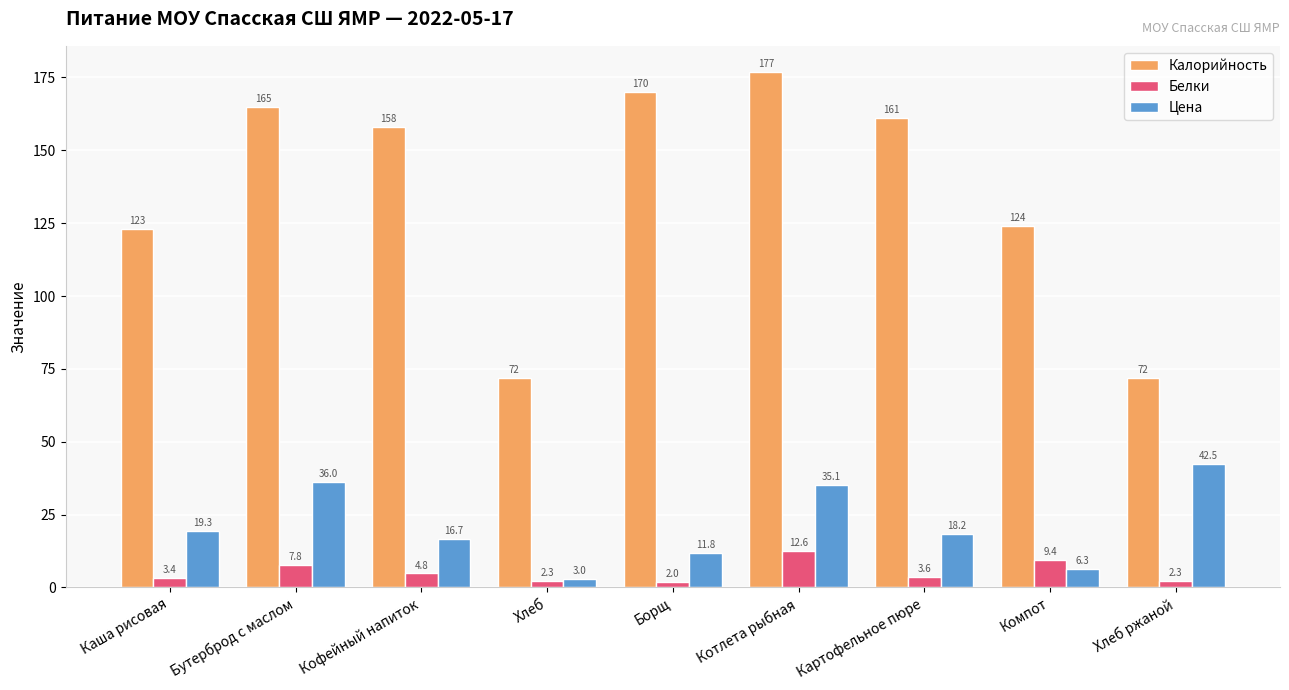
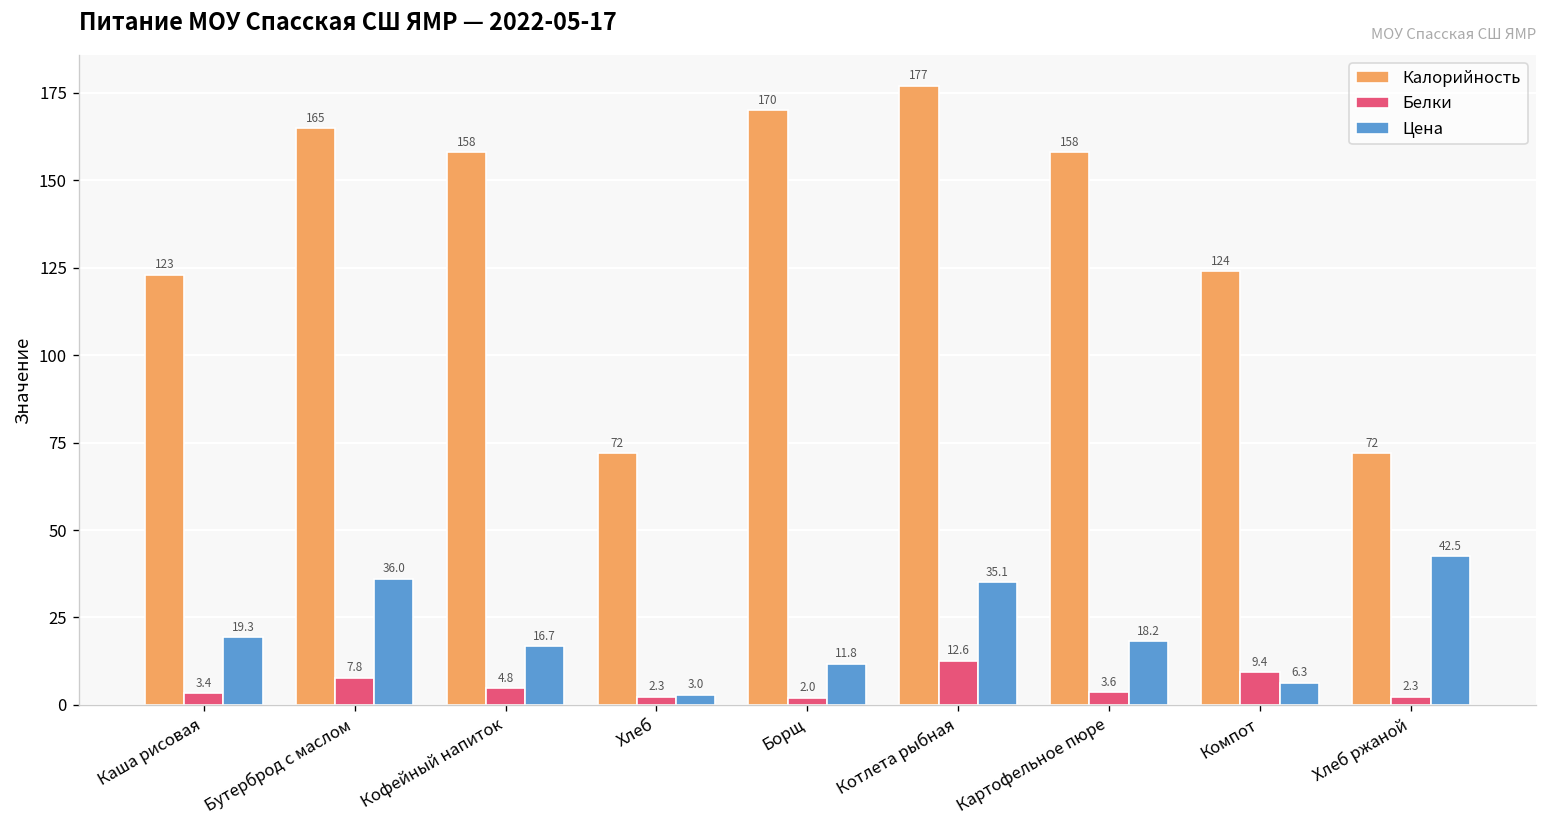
Калорийность, Картофельное пюре: 161 -> 158
